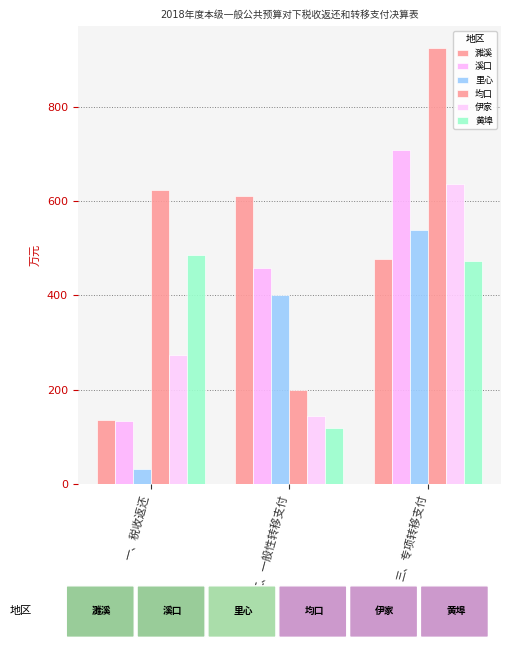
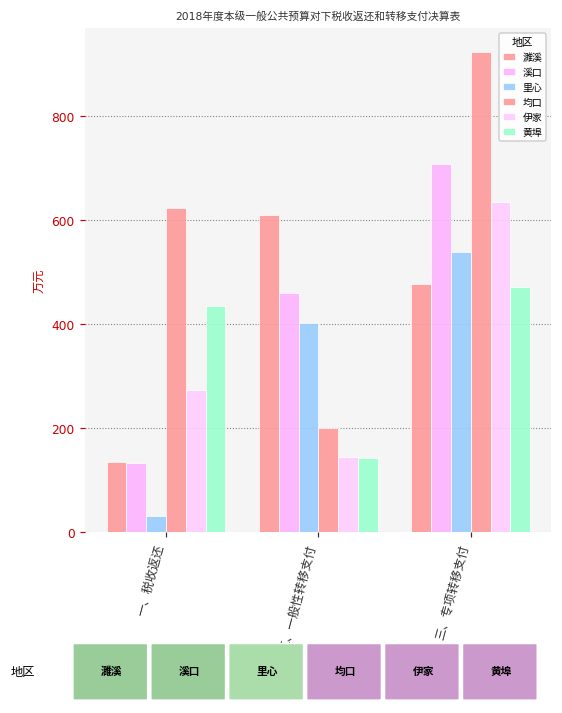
黄埠, 一、税收返还: 490 -> 430
黄埠, 二、一般性转移支付: 120 -> 140
